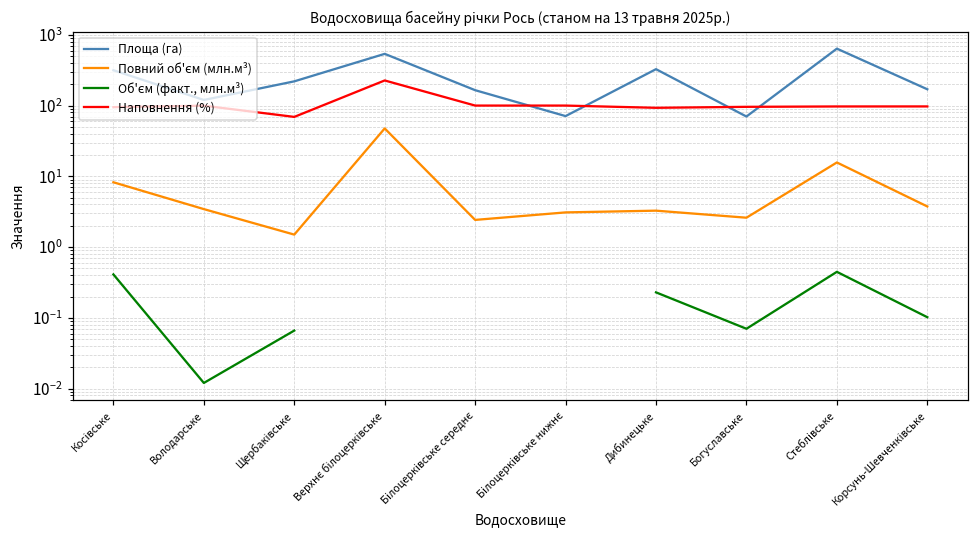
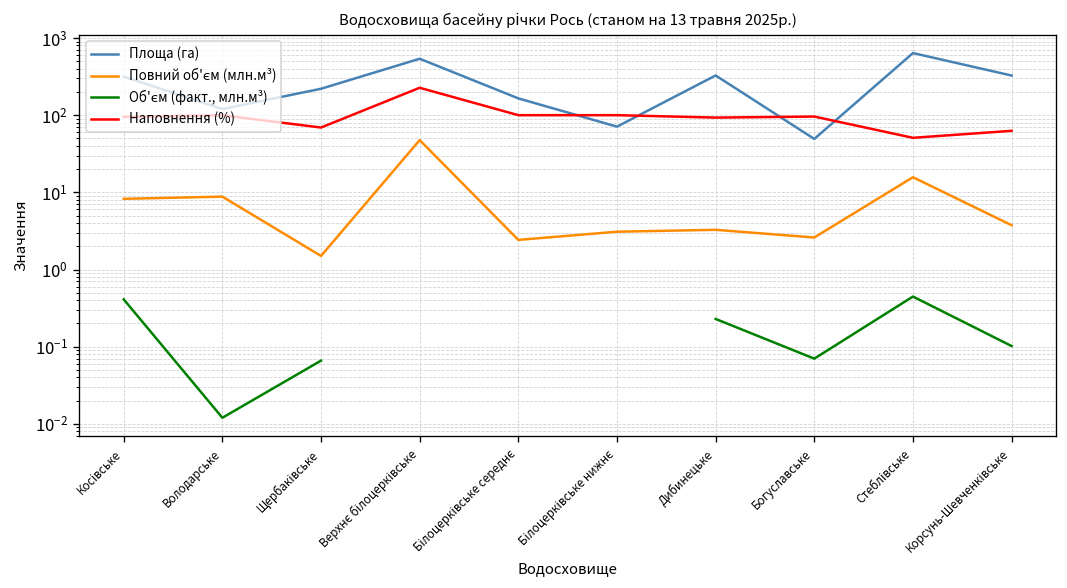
Повний об'єм (млн.м³), Володарське: 3 -> 9
Площа (га), Богуславське: 70 -> 50
Наповнення (%), Стеблівське: 100 -> 50
Площа (га), Корсунь-Шевченківське: 170 -> 300
Наповнення (%), Корсунь-Шевченківське: 100 -> 60
